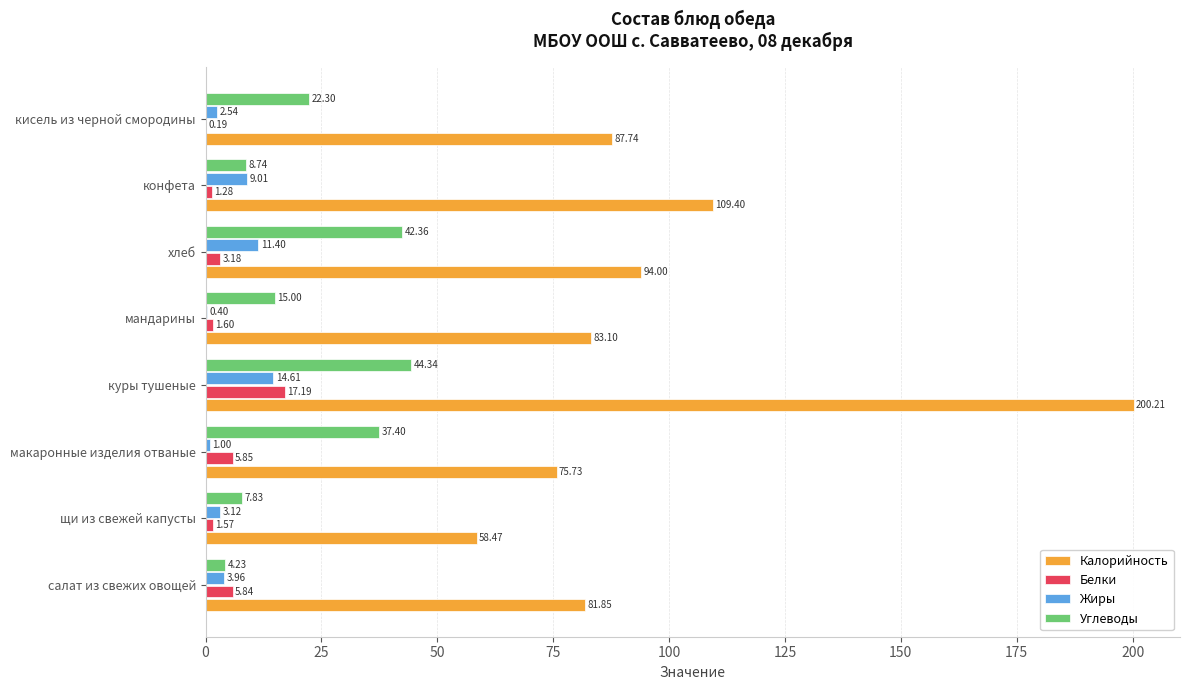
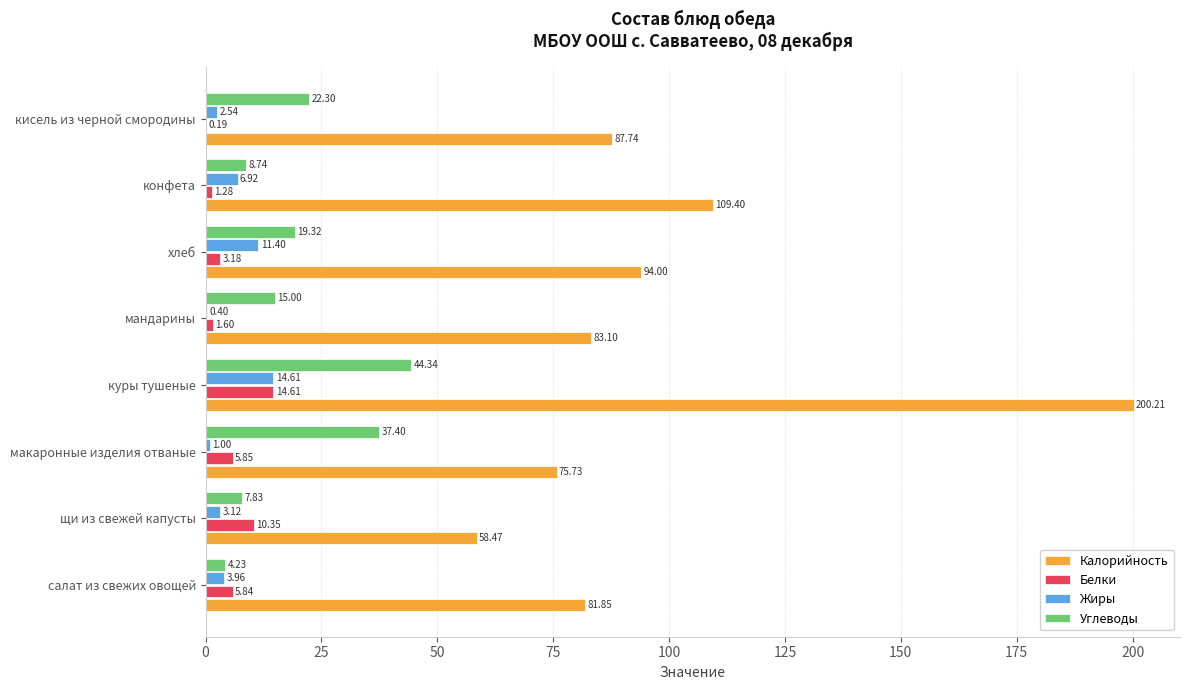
Жиры, конфета: 9.01 -> 6.92
Углеводы, хлеб: 42.36 -> 19.32
Белки, куры тушеные: 17.19 -> 14.61
Белки, щи из свежей капусты: 1.57 -> 10.35
